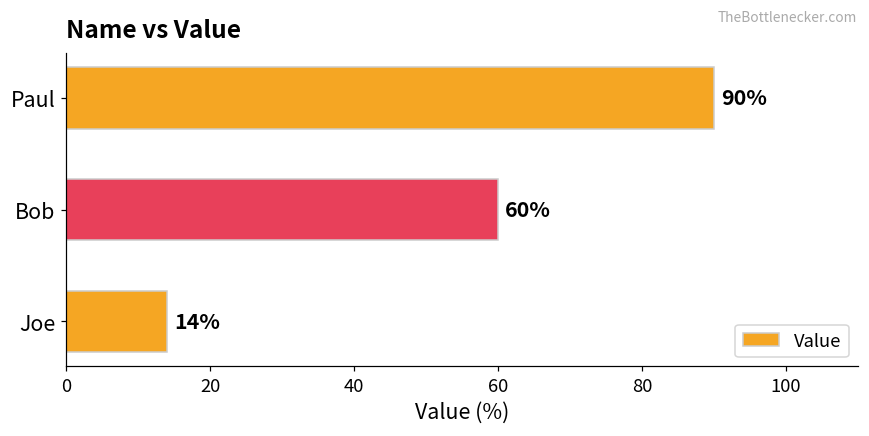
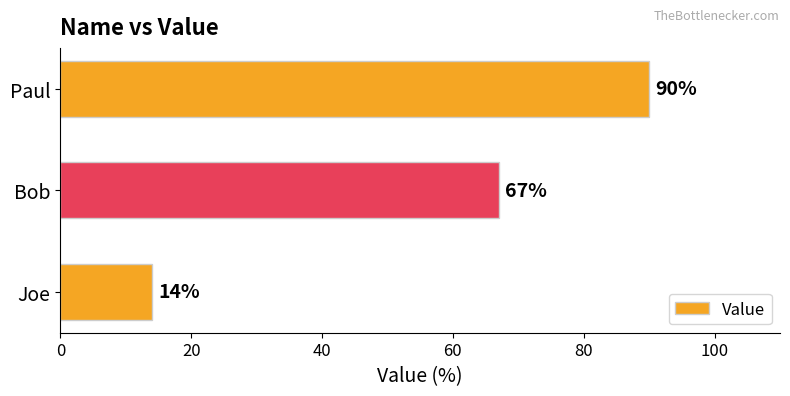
Bob: 60% -> 67%
